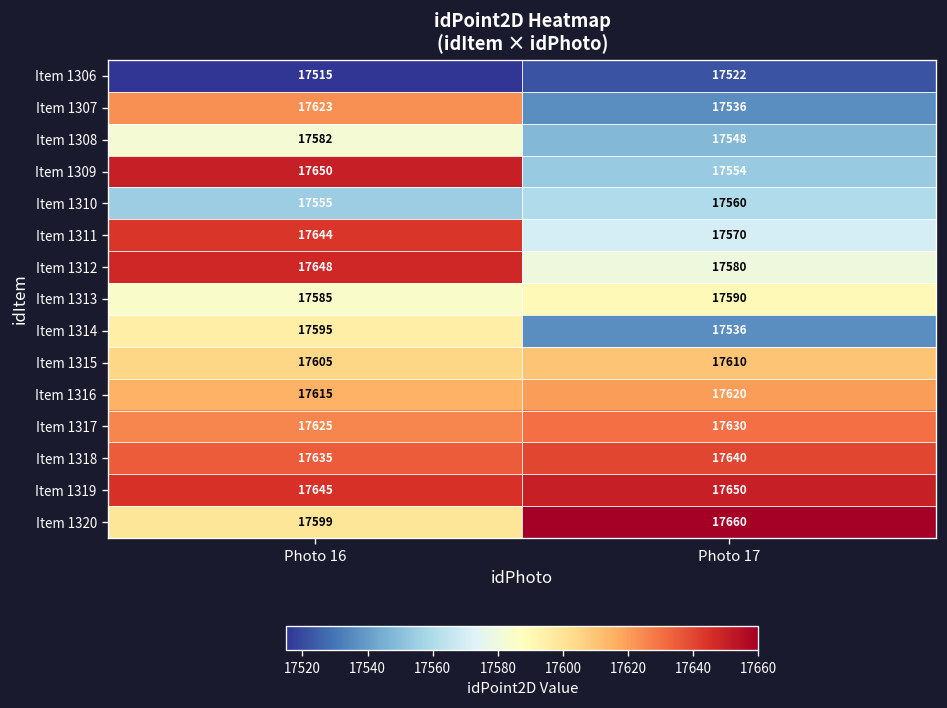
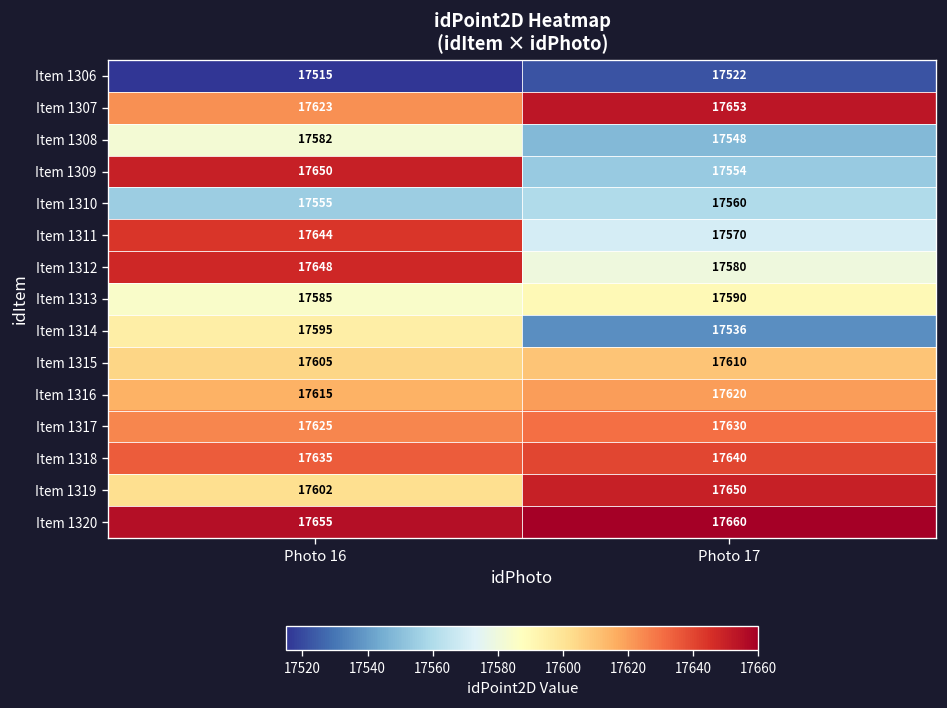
Item 1307, Photo 17: 17536 -> 17653
Item 1319, Photo 16: 17645 -> 17602
Item 1320, Photo 16: 17599 -> 17655
